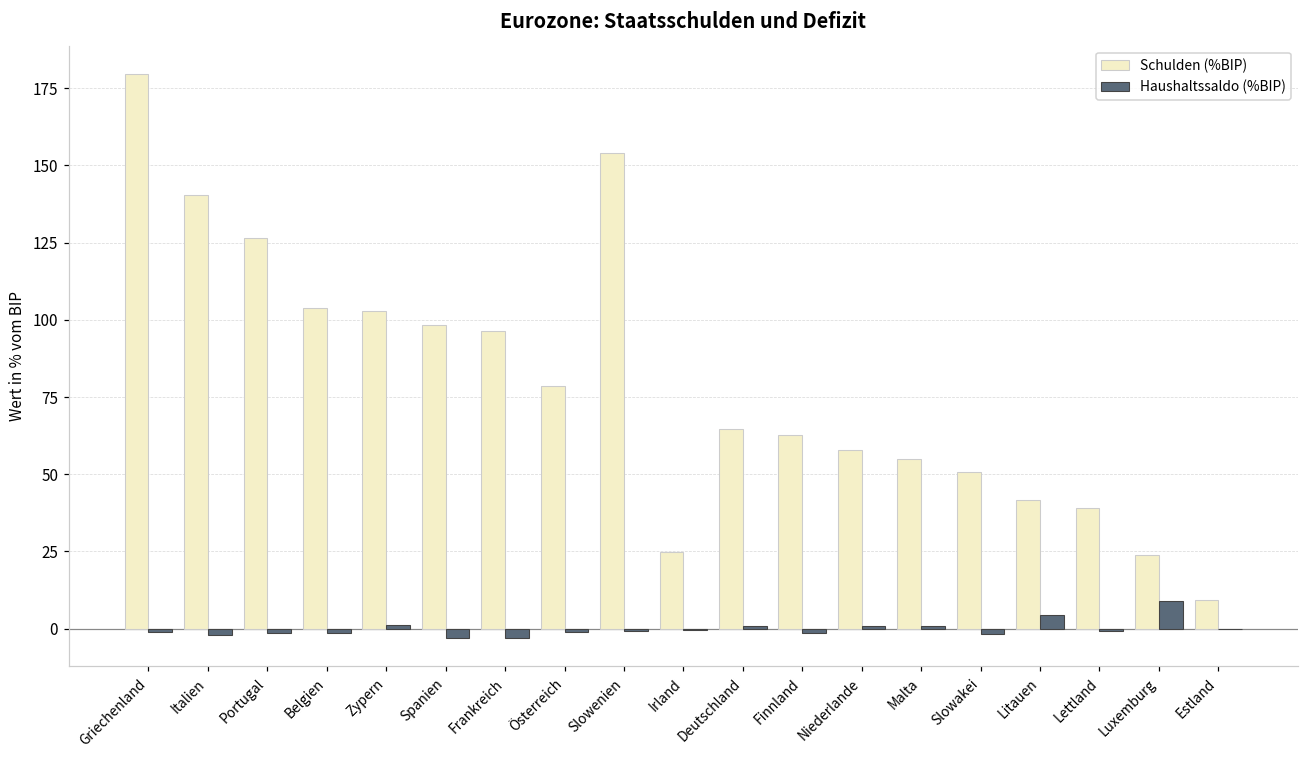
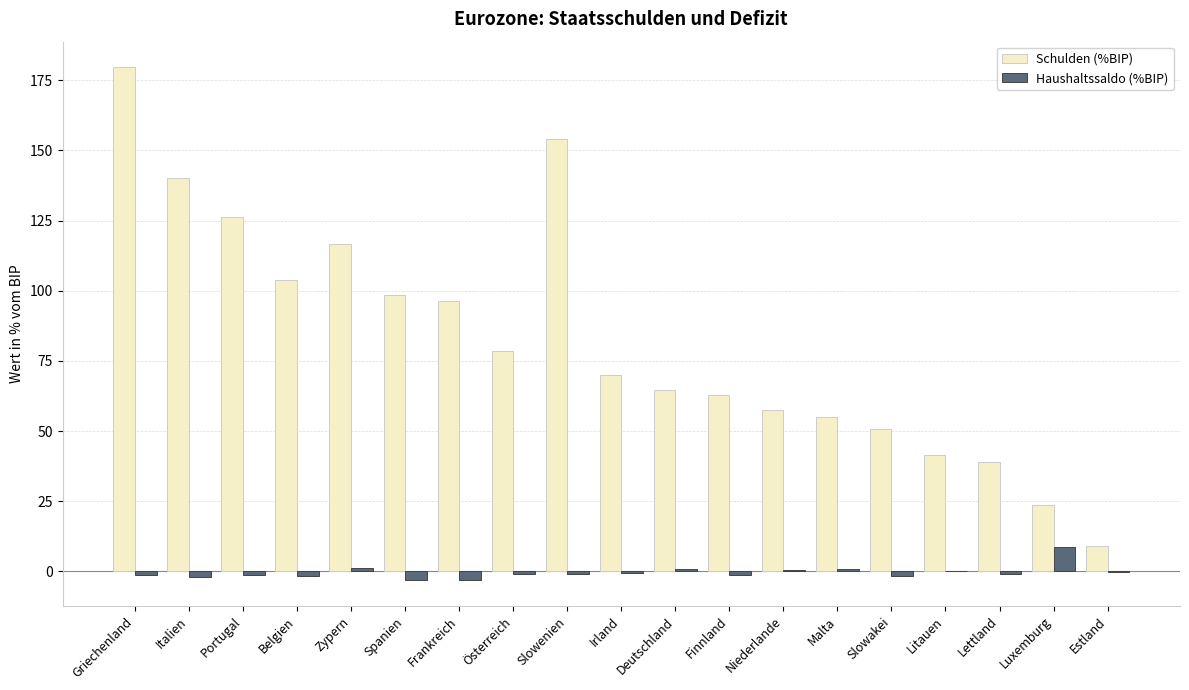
Schulden (%BIP), Zypern: 103 -> 117
Schulden (%BIP), Irland: 25 -> 70
Haushaltssaldo (%BIP), Litauen: 5 -> 0
